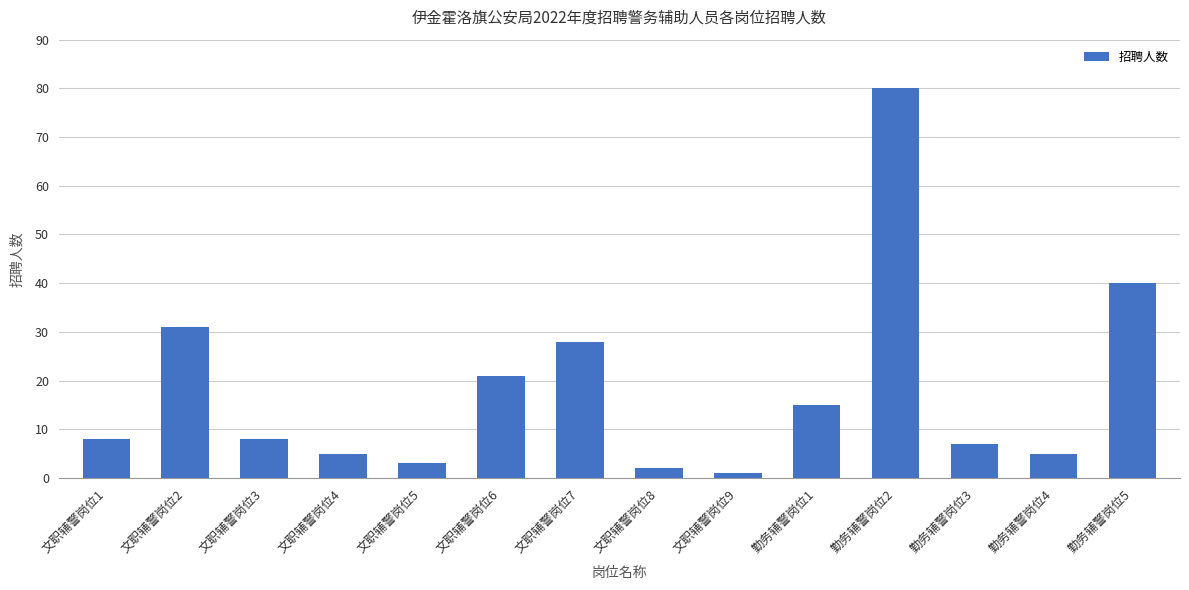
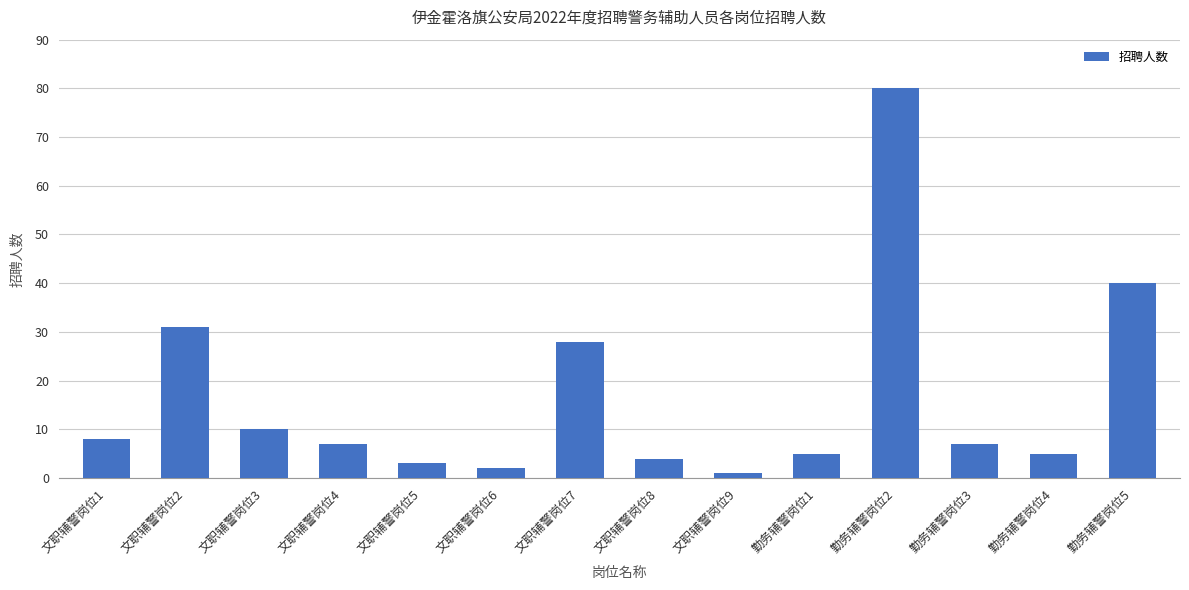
文职辅警岗位3: 8 -> 10
文职辅警岗位4: 5 -> 7
文职辅警岗位6: 21 -> 2
文职辅警岗位8: 2 -> 4
勤务辅警岗位1: 15 -> 5
